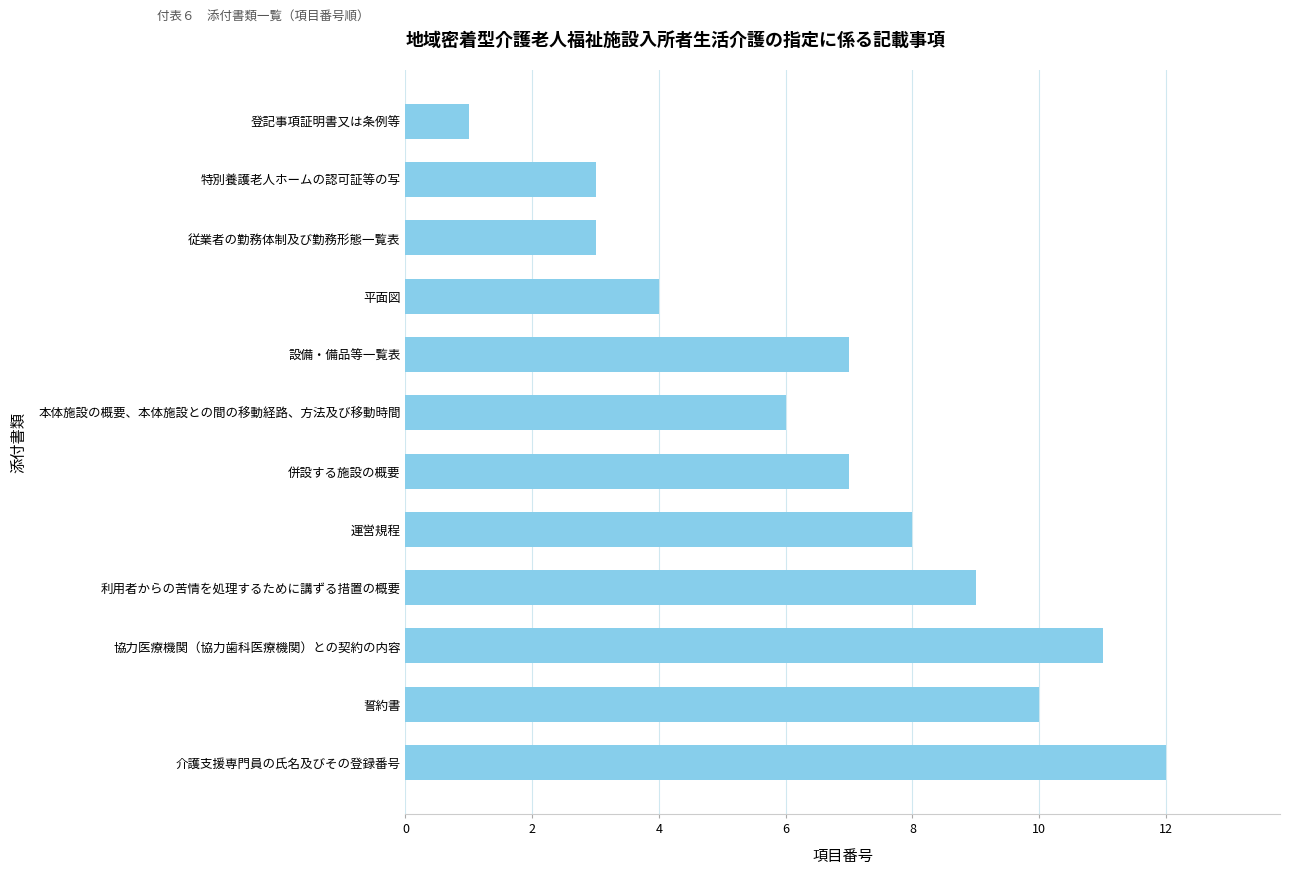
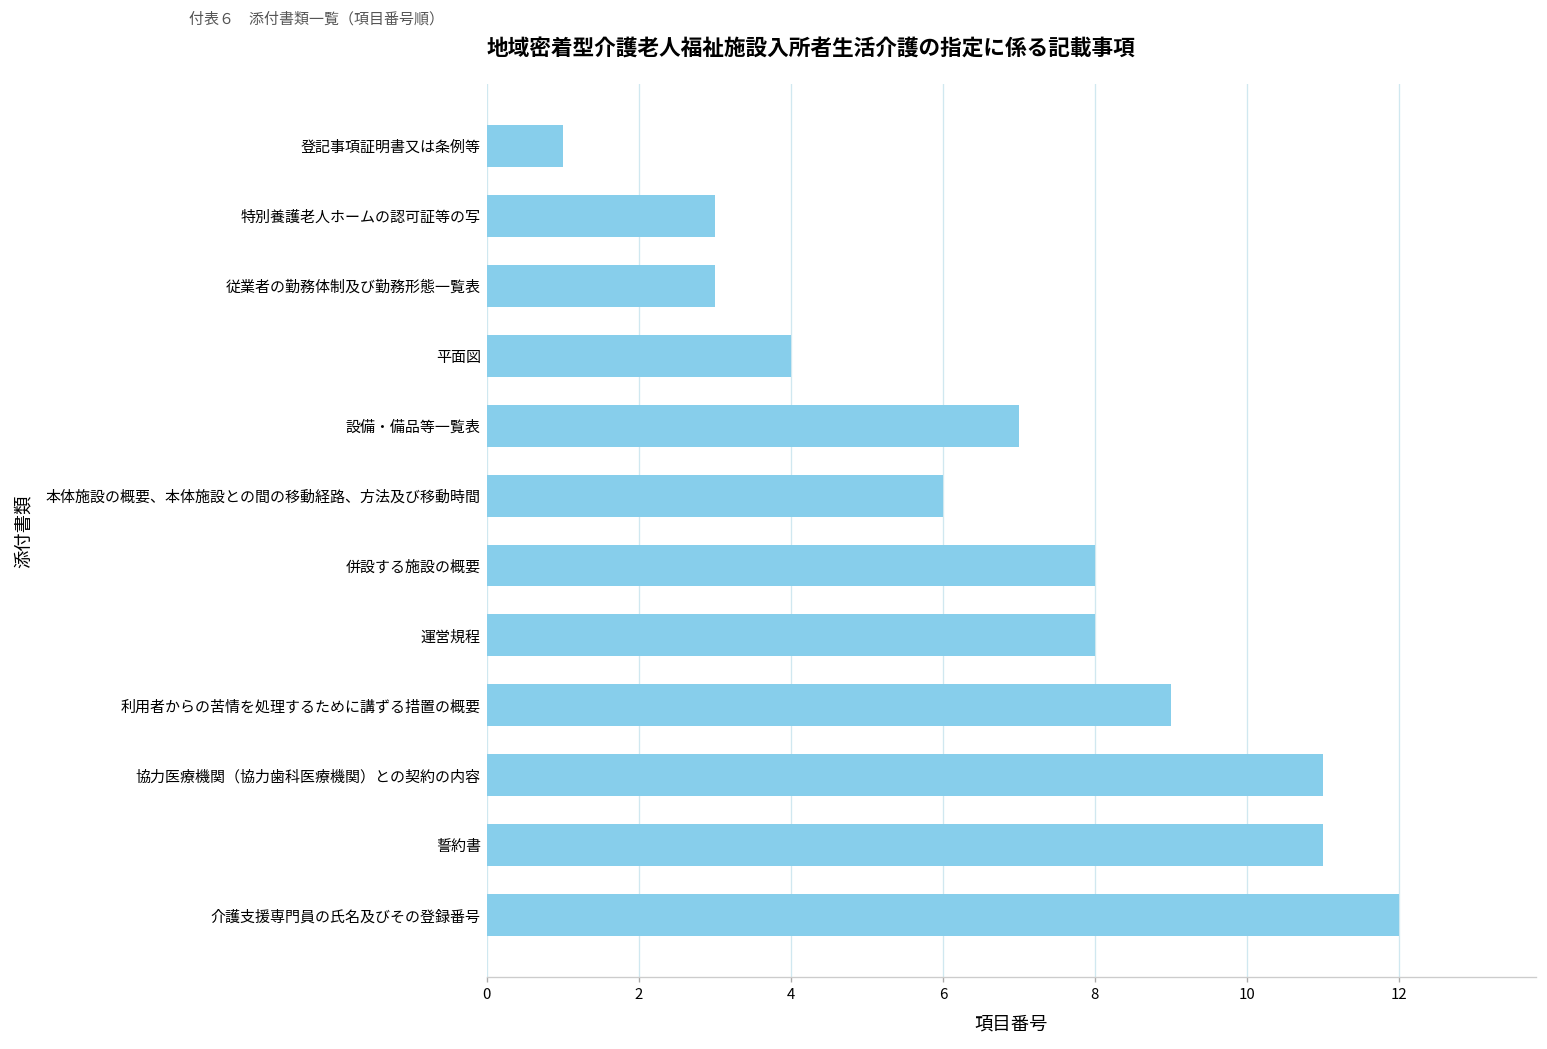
併設する施設の概要: 7 -> 8
誓約書: 10 -> 11
